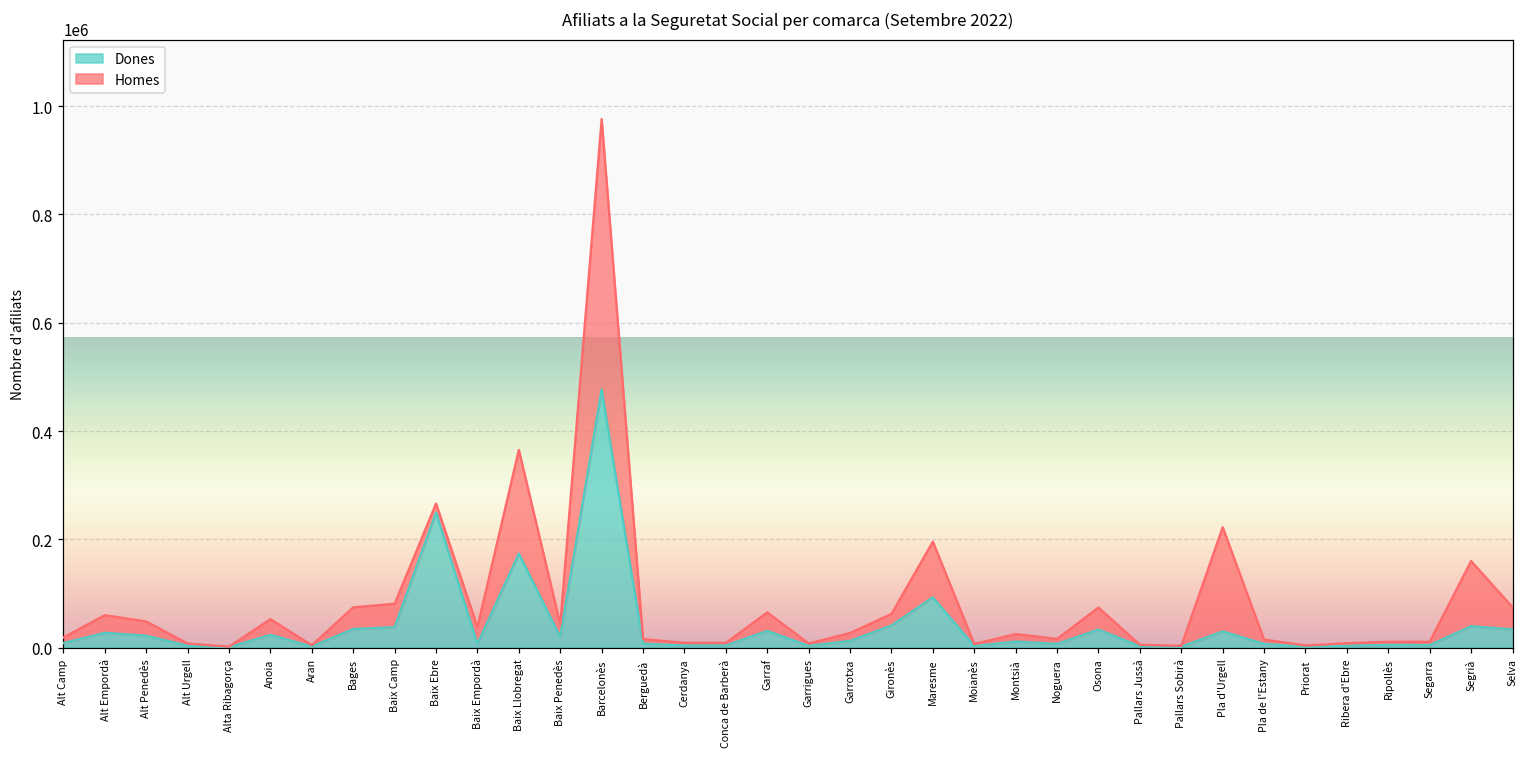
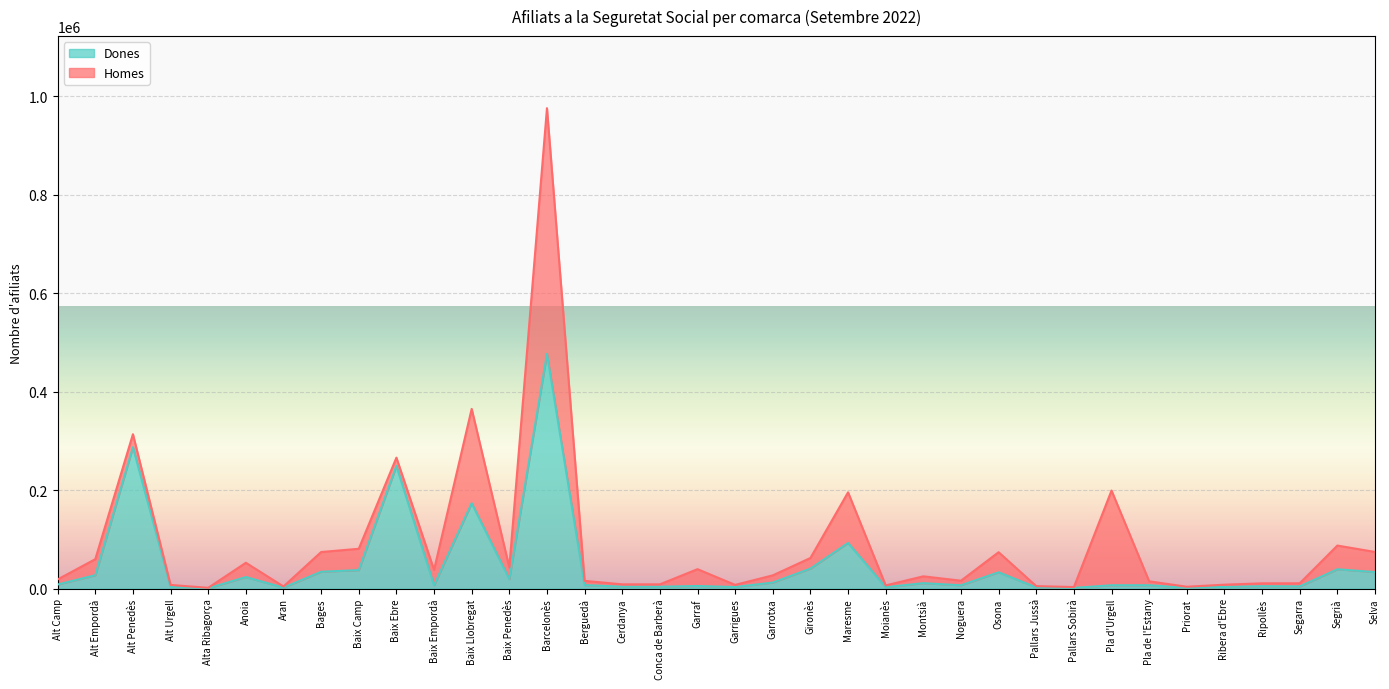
Dones, Alt Penedès: 20000 -> 290000
Dones, Garraf: 30000 -> 10000
Dones, Pla d'Urgell: 30000 -> 10000
Homes, Segrià: 120000 -> 50000
